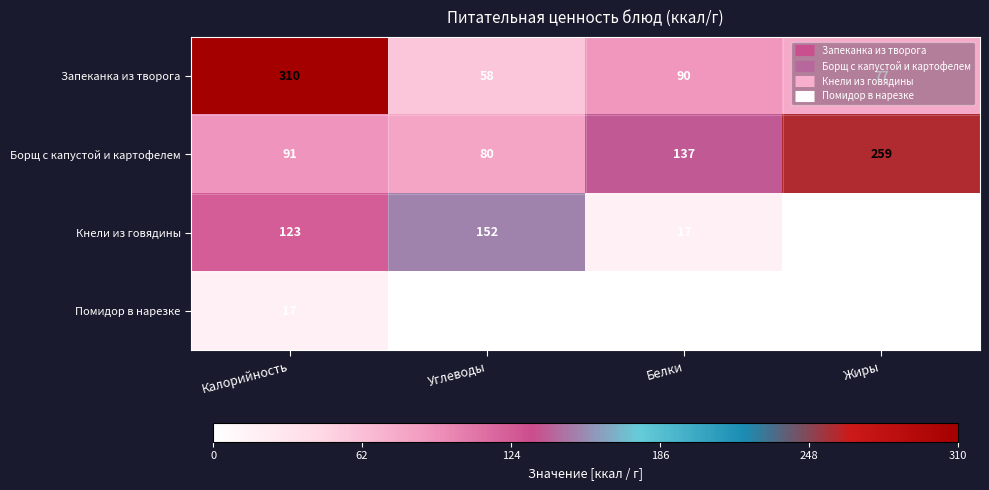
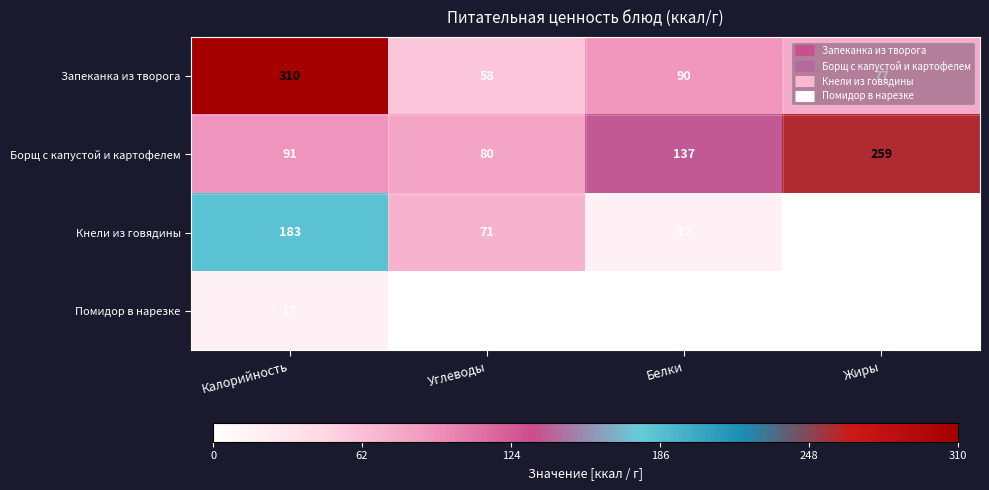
Кнели из говядины, Калорийность: 123 -> 183
Кнели из говядины, Углеводы: 152 -> 71
